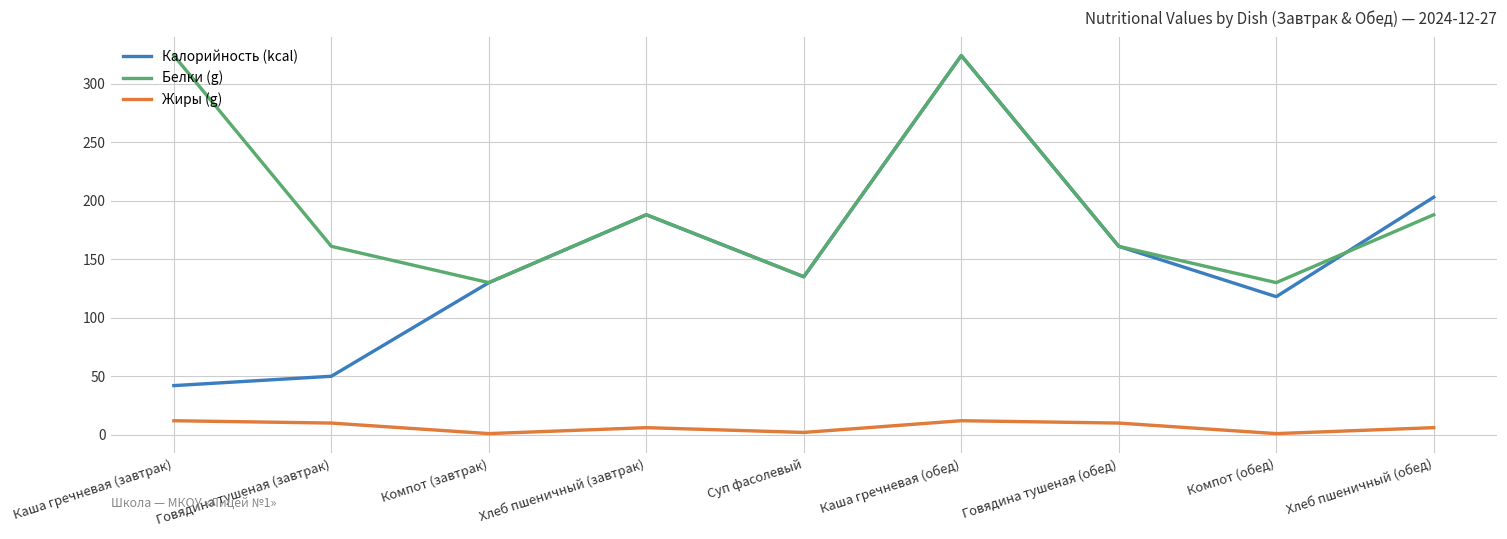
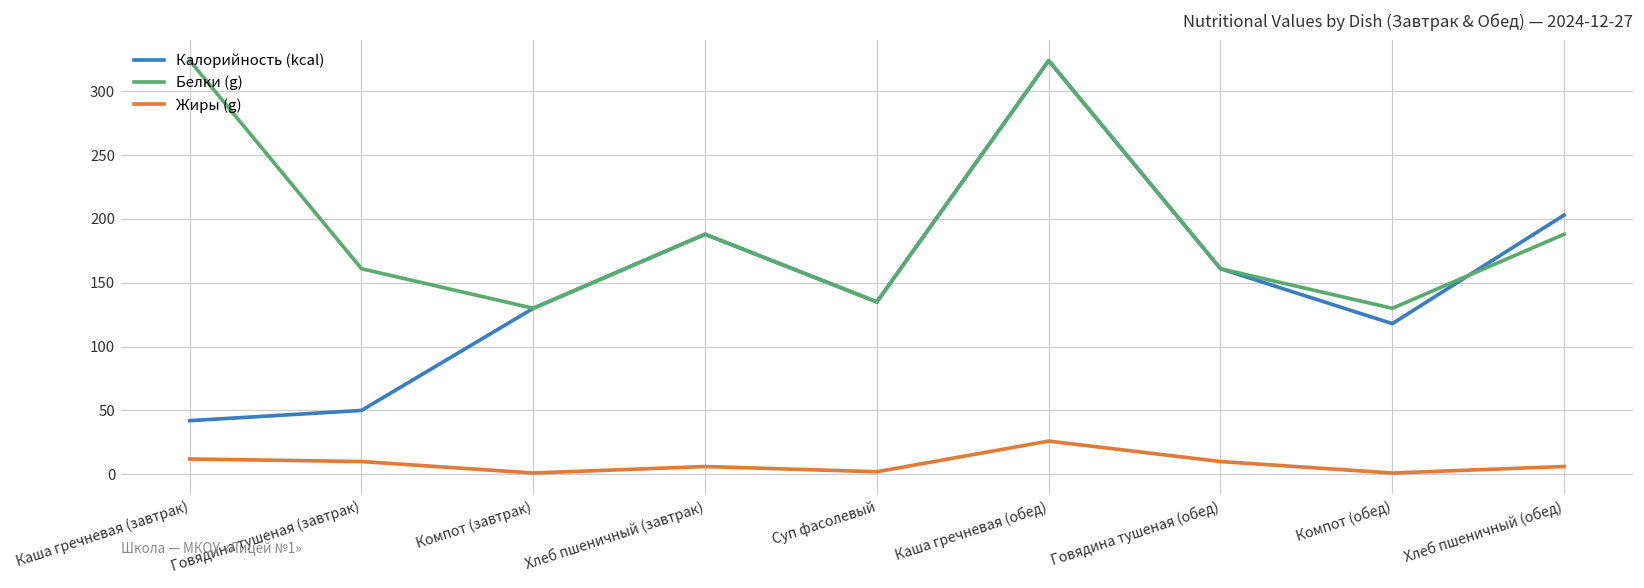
Жиры (g), Каша гречневая (обед): 12 -> 26
